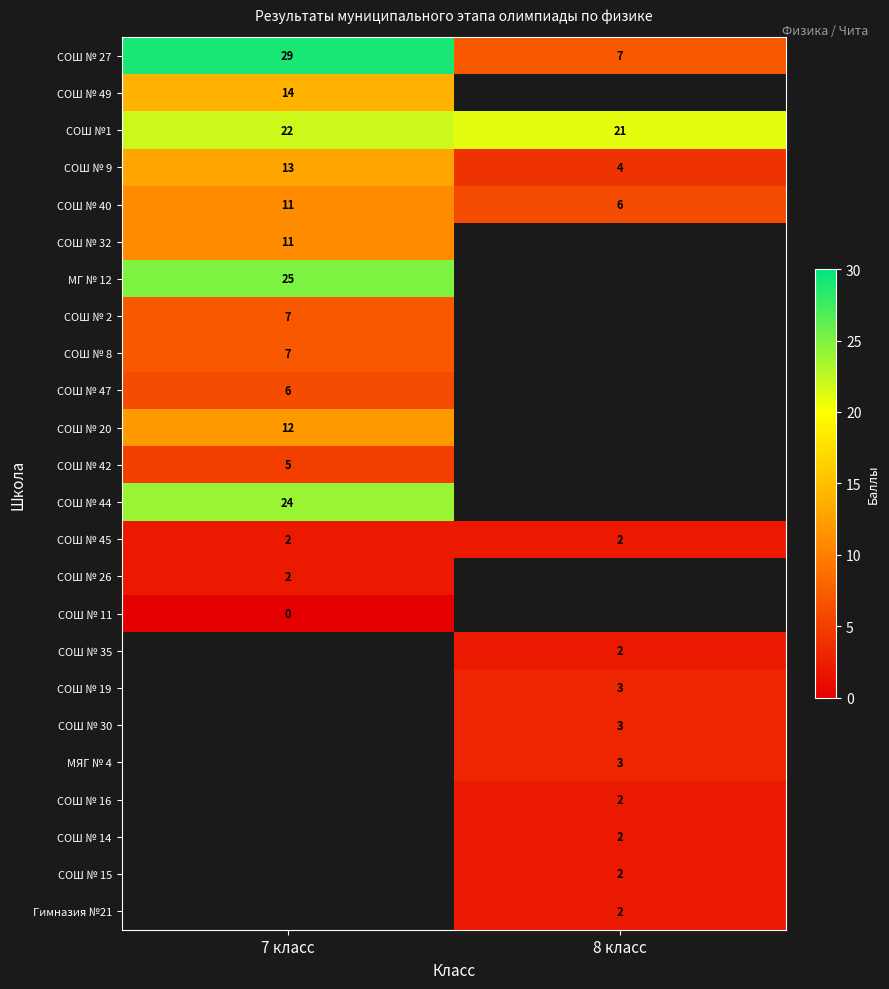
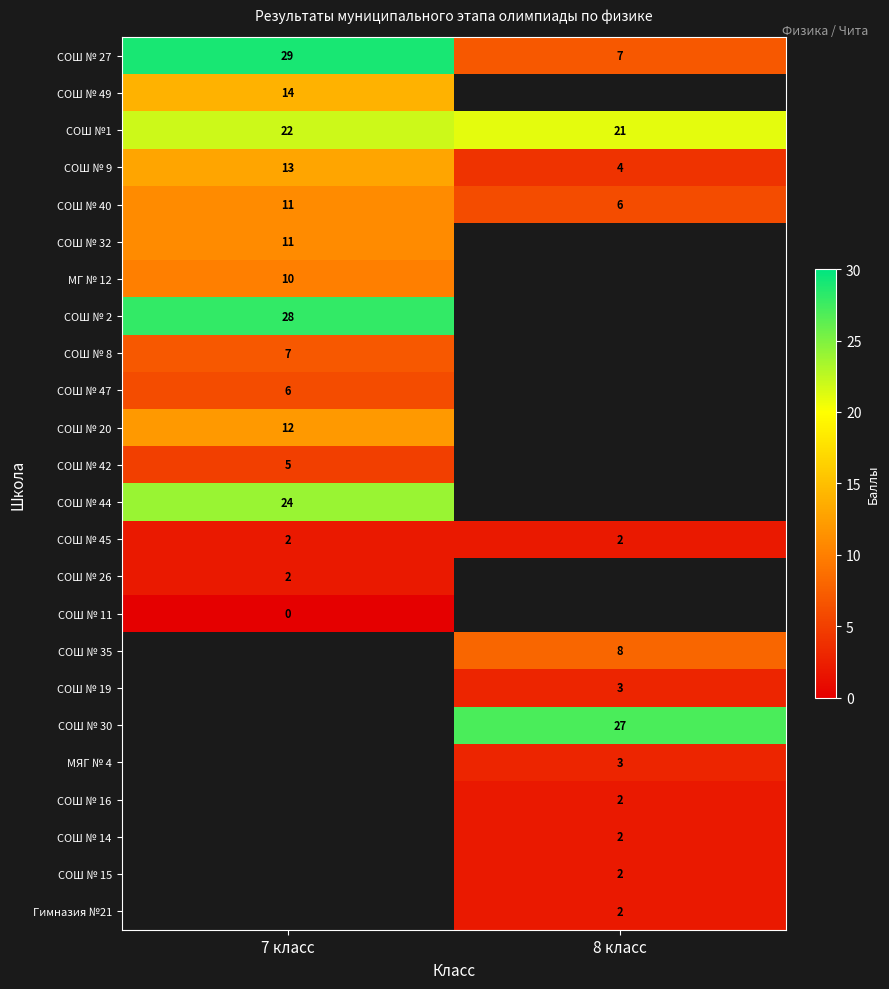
МГ № 12, 7 класс: 25 -> 10
СОШ № 2, 7 класс: 7 -> 28
СОШ № 35, 8 класс: 2 -> 8
СОШ № 30, 8 класс: 3 -> 27
